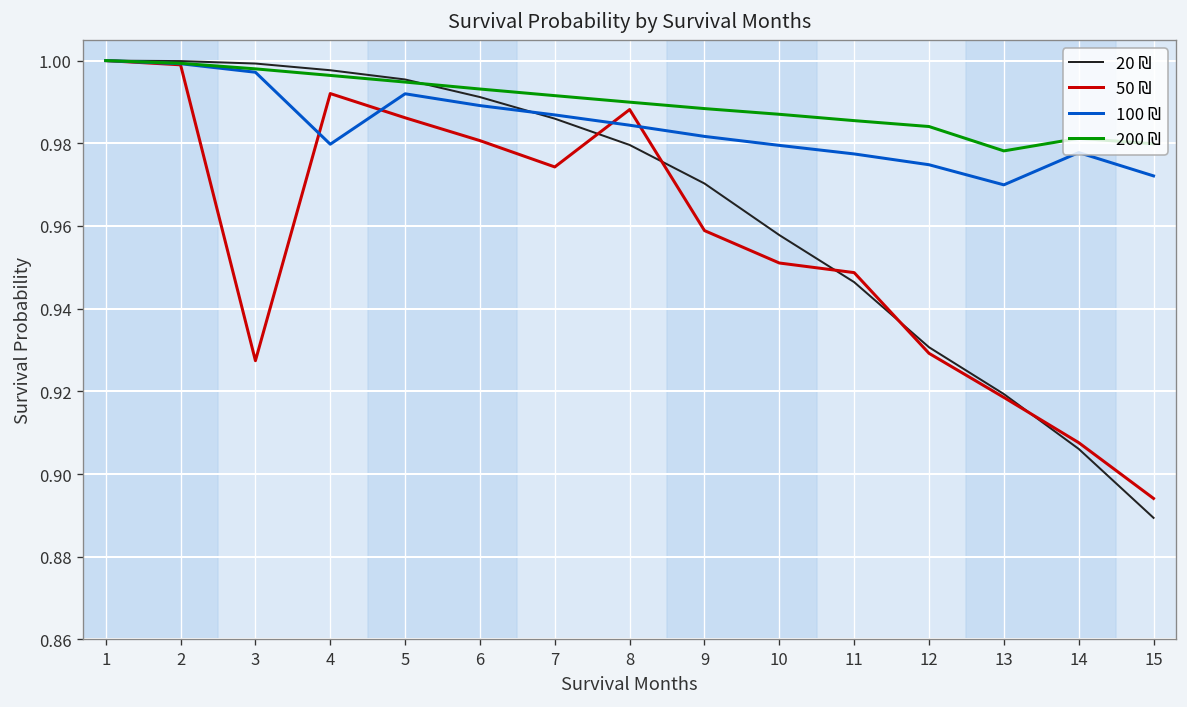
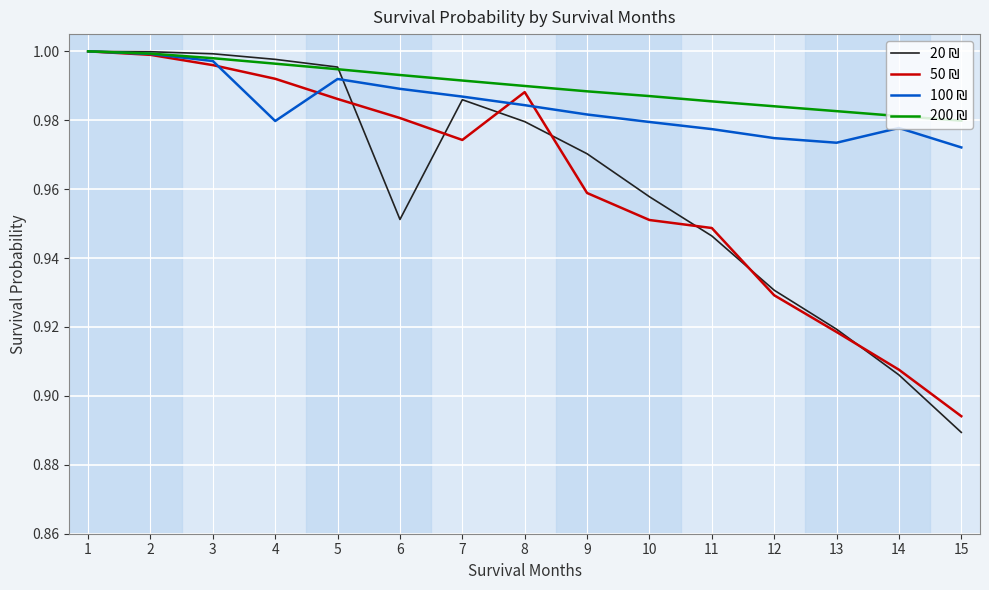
50 ₪, 3: 0.927 -> 0.996
20 ₪, 6: 0.991 -> 0.951
100 ₪, 13: 0.970 -> 0.973
200 ₪, 13: 0.978 -> 0.983
